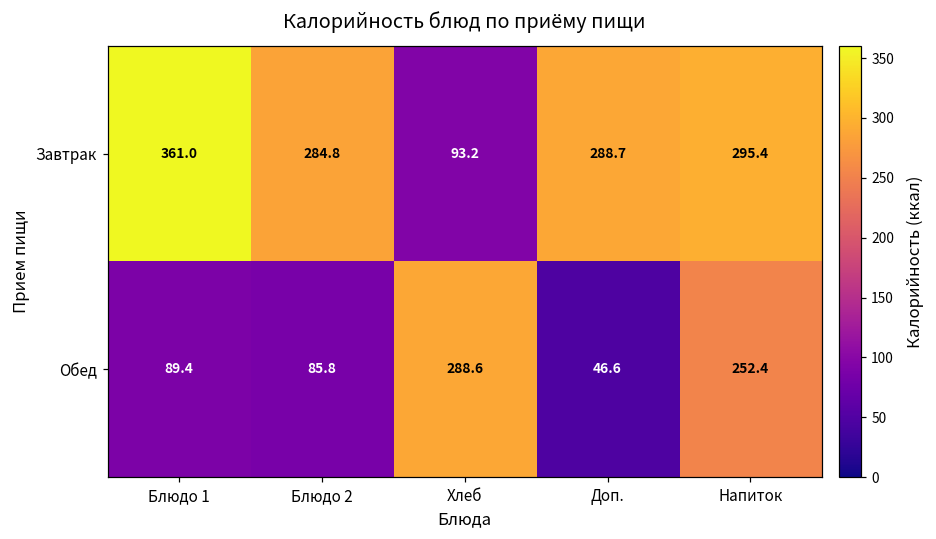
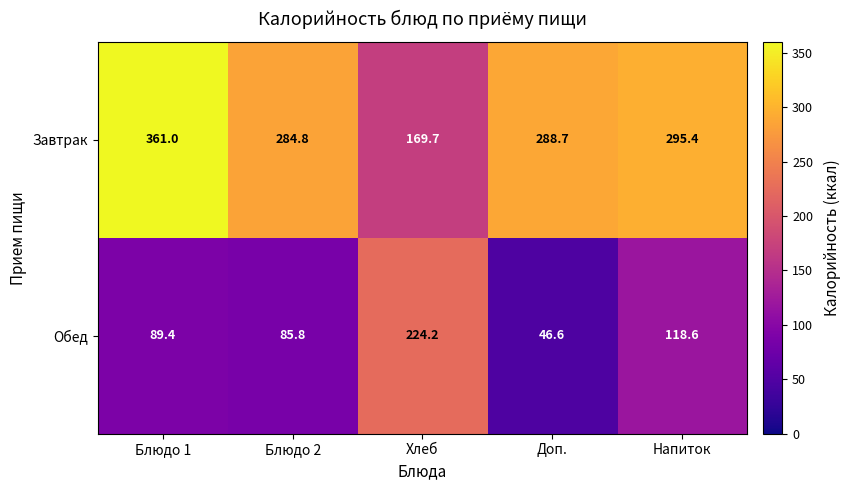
Завтрак, Хлеб: 93.2 -> 169.7
Обед, Хлеб: 288.6 -> 224.2
Обед, Напиток: 252.4 -> 118.6
